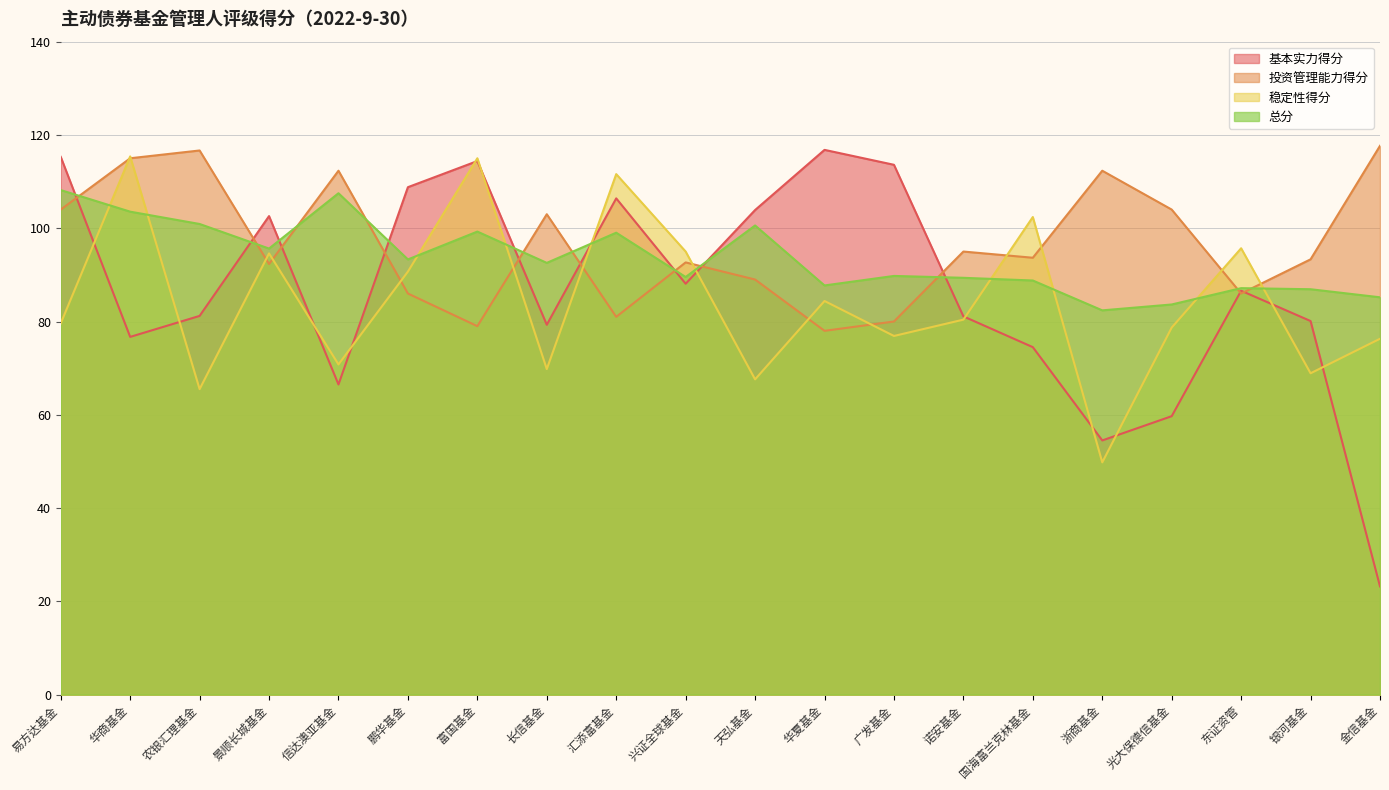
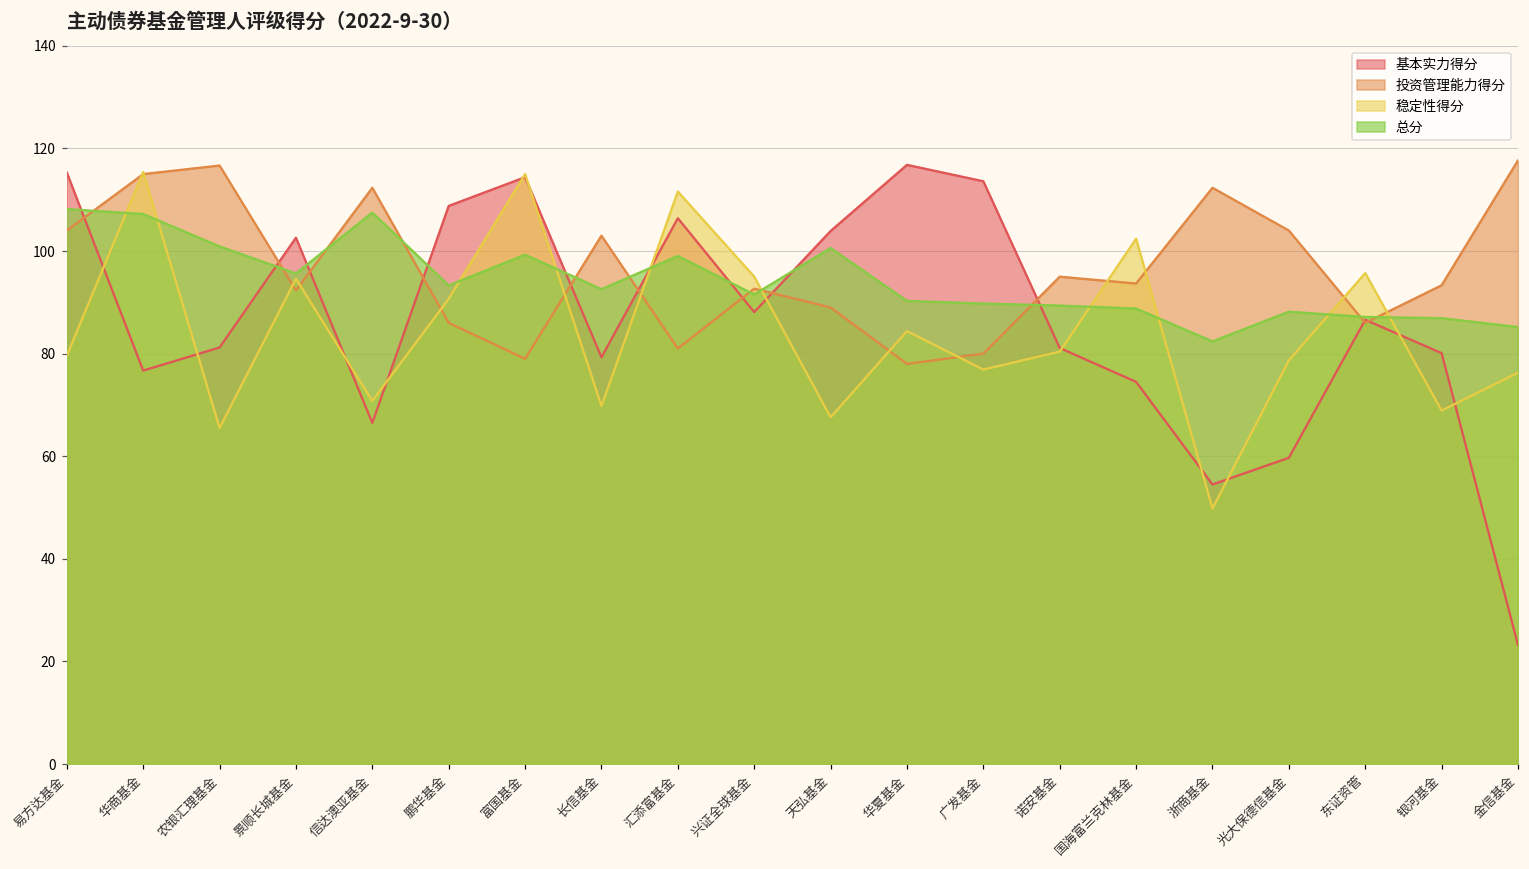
总分, 华商基金: 104 -> 107
总分, 兴证全球基金: 90 -> 92
总分, 华夏基金: 88 -> 90
总分, 光大保德信基金: 84 -> 88
